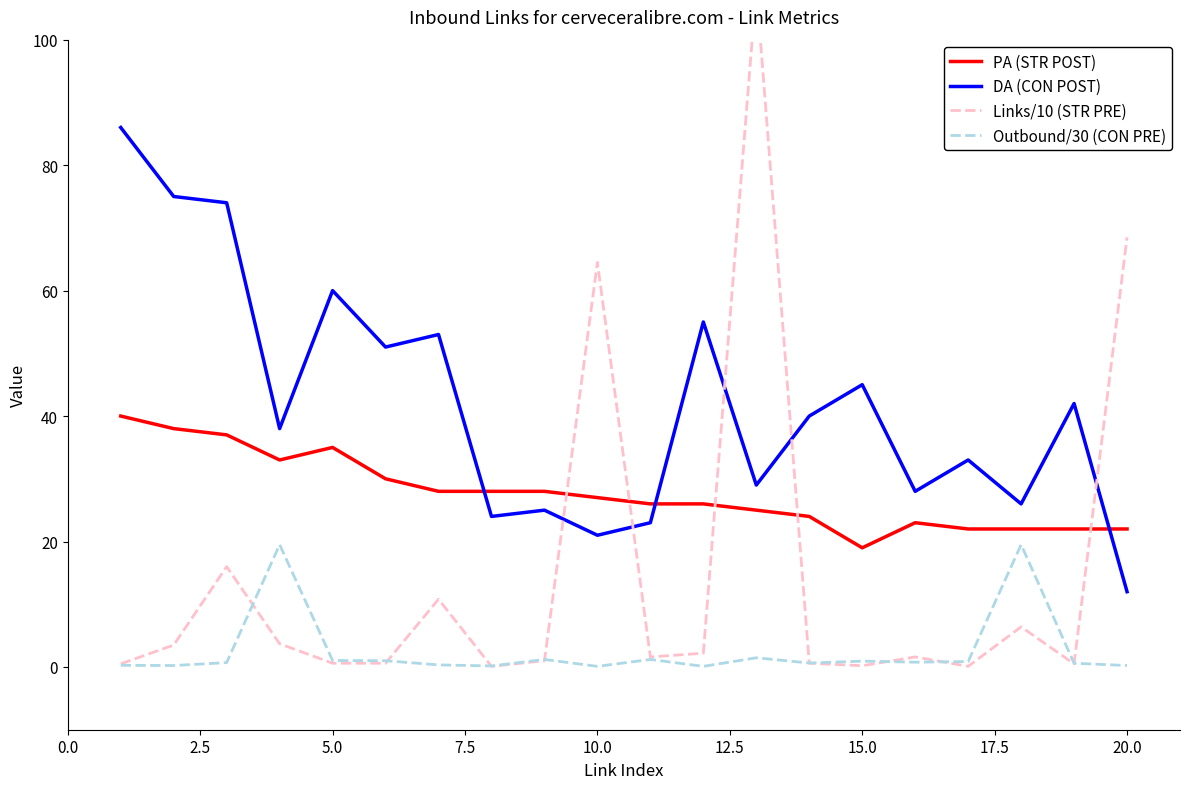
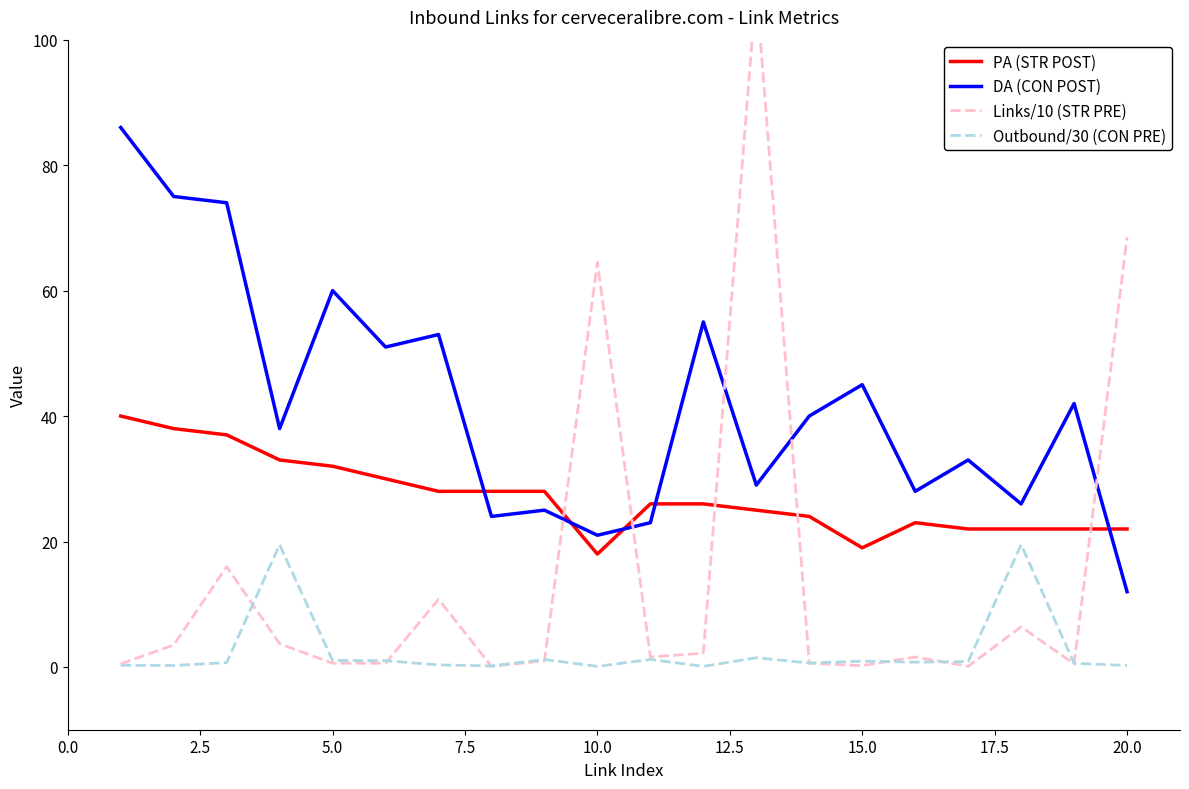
PA (STR POST), 5.0: 35 -> 32
PA (STR POST), 10.0: 27 -> 18
